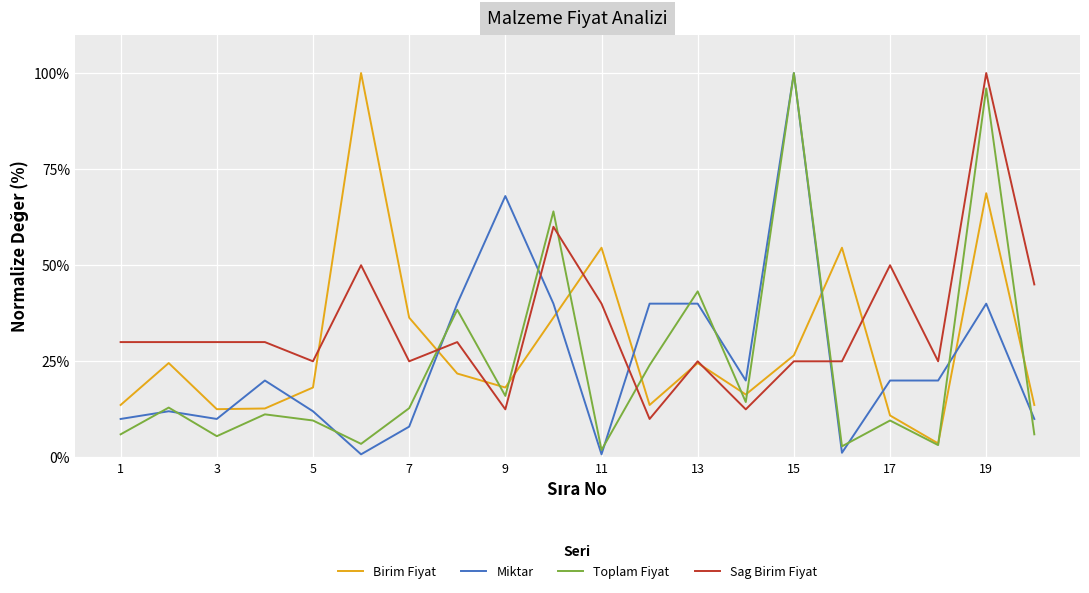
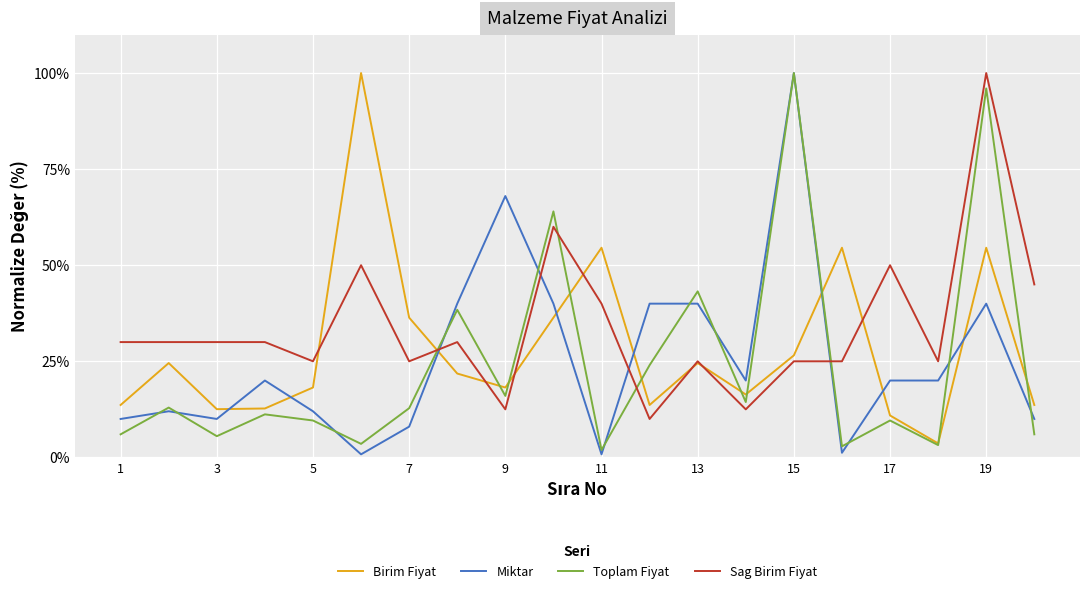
Birim Fiyat, 19: 69% -> 55%
